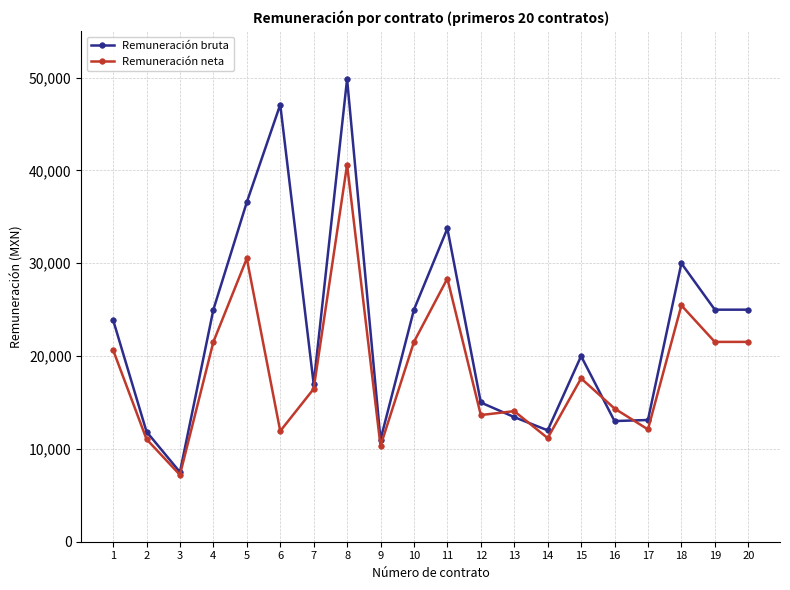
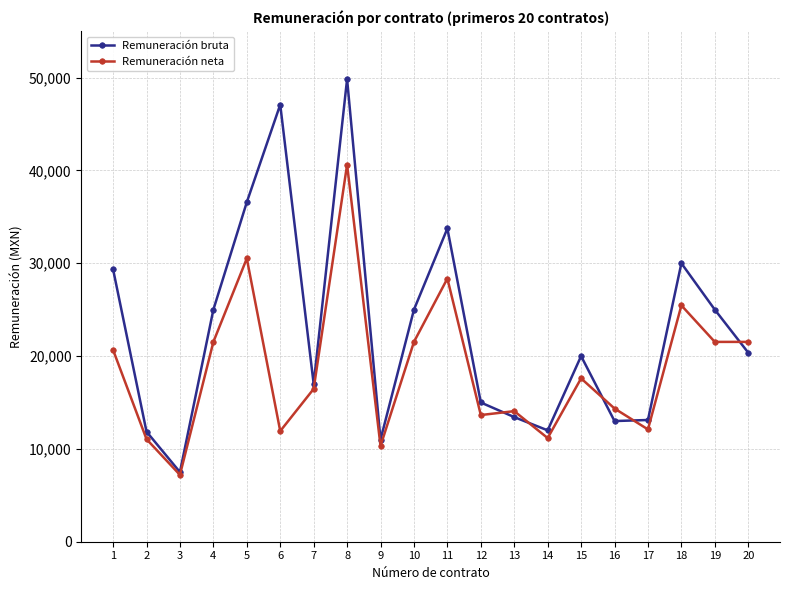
Remuneración bruta, 1: 24,000 -> 29,000
Remuneración bruta, 20: 25,000 -> 20,000
